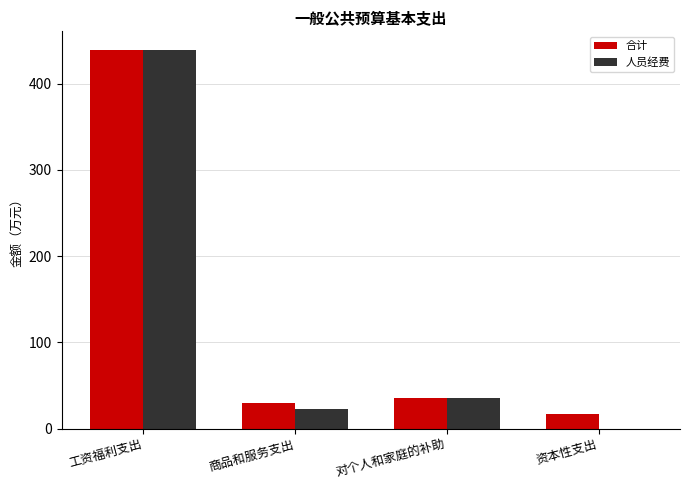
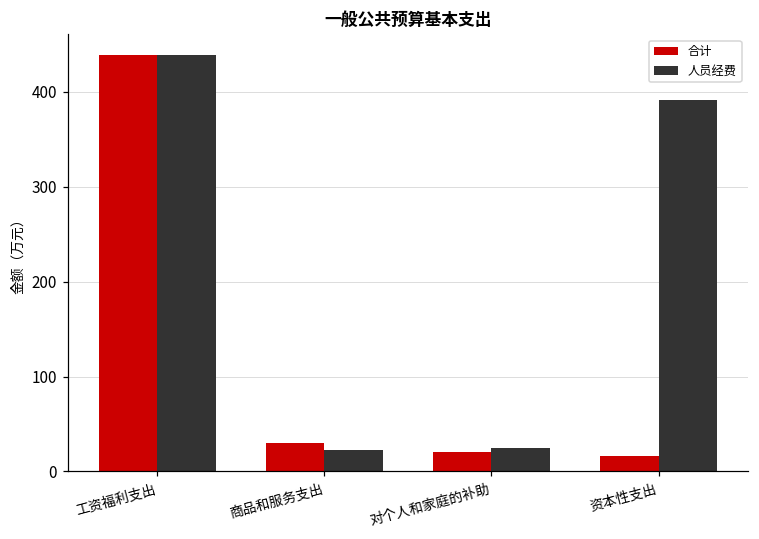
合计, 对个人和家庭的补助: 40 -> 20
人员经费, 对个人和家庭的补助: 40 -> 20
人员经费, 资本性支出: 0 -> 390
